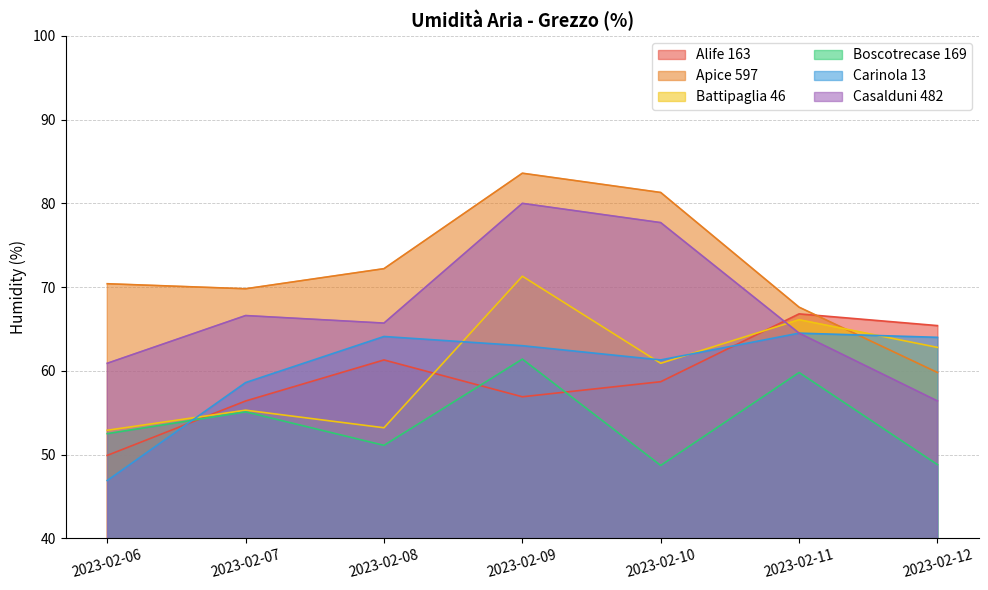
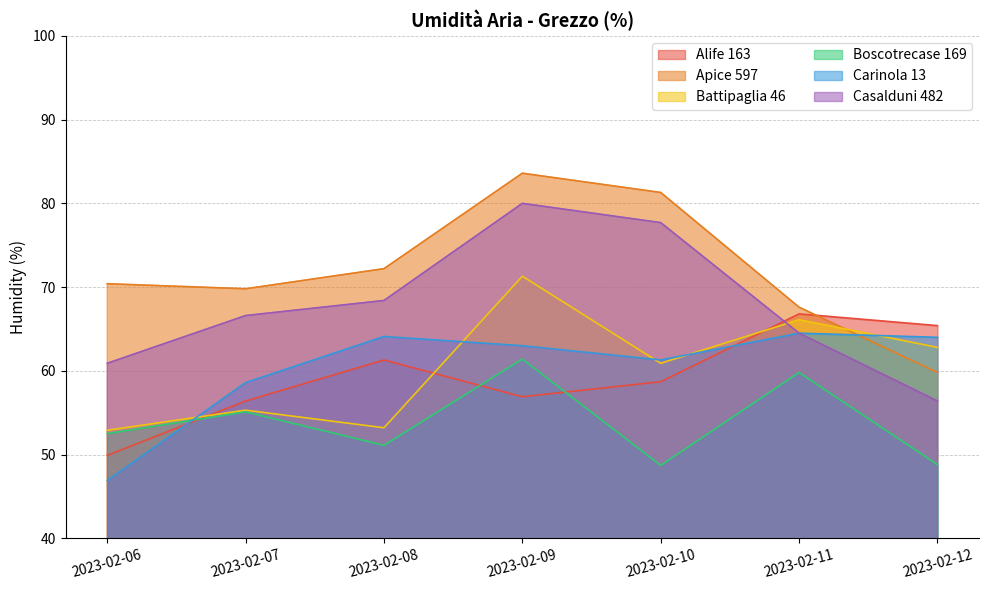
Casalduni 482, 2023-02-08: 66 -> 68
